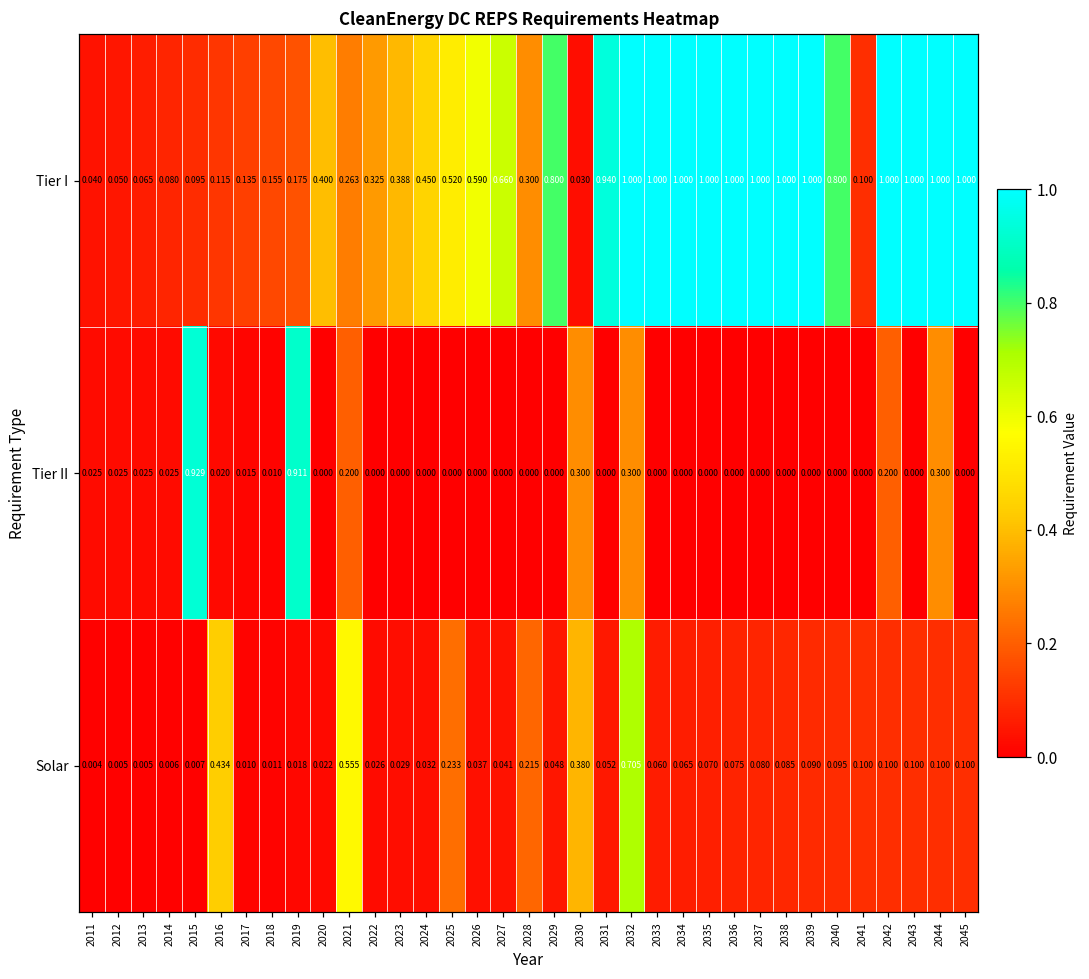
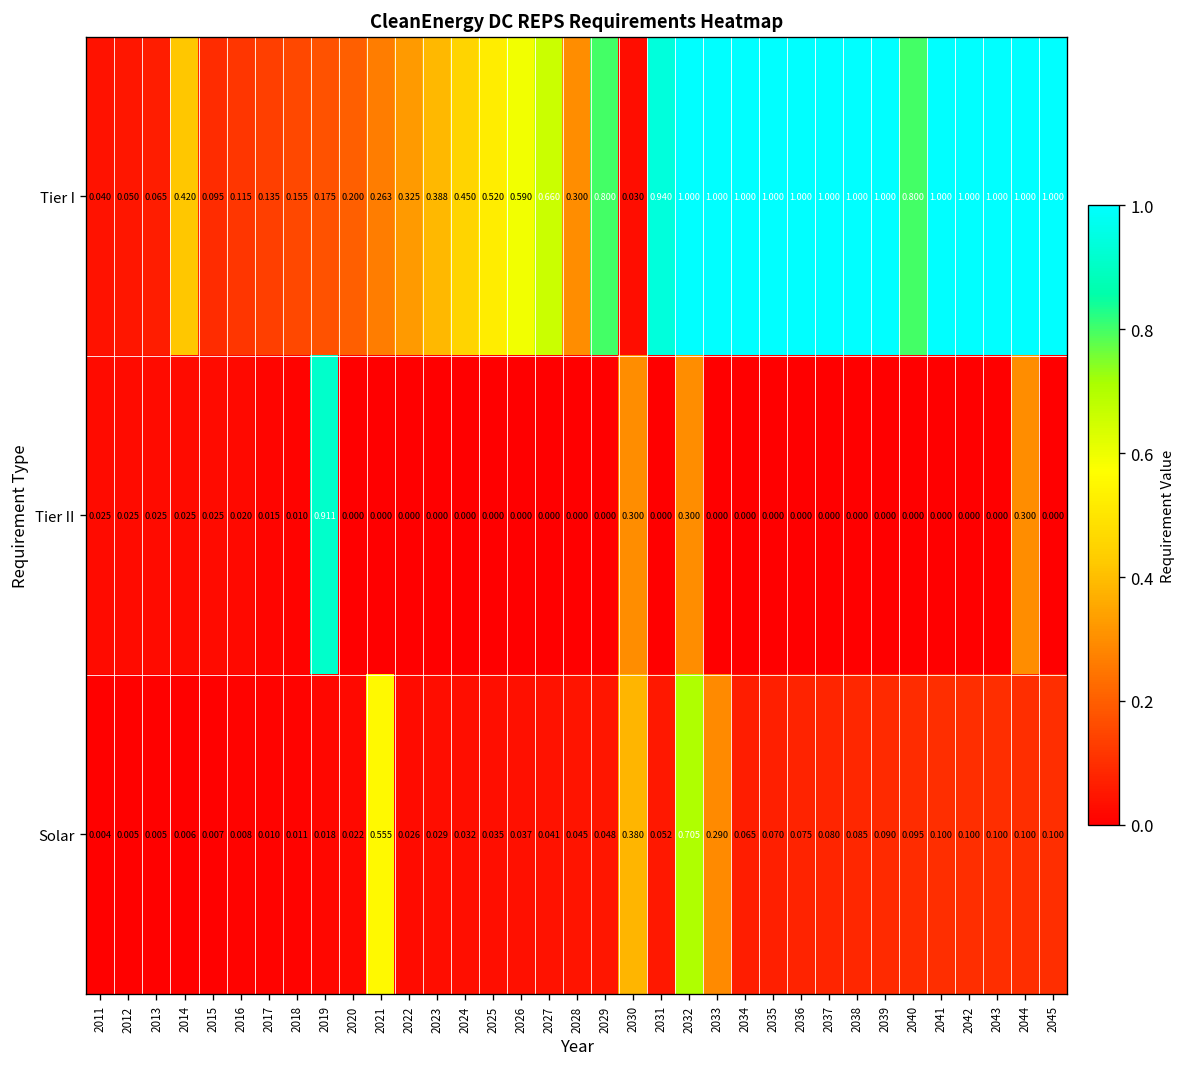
Tier I, 2014: 0.080 -> 0.420
Tier I, 2020: 0.400 -> 0.200
Tier I, 2041: 0.100 -> 1.000
Tier II, 2015: 0.929 -> 0.025
Tier II, 2021: 0.200 -> 0.000
Tier II, 2042: 0.200 -> 0.000
Solar, 2016: 0.434 -> 0.008
Solar, 2025: 0.233 -> 0.035
Solar, 2028: 0.215 -> 0.045
Solar, 2033: 0.060 -> 0.290
